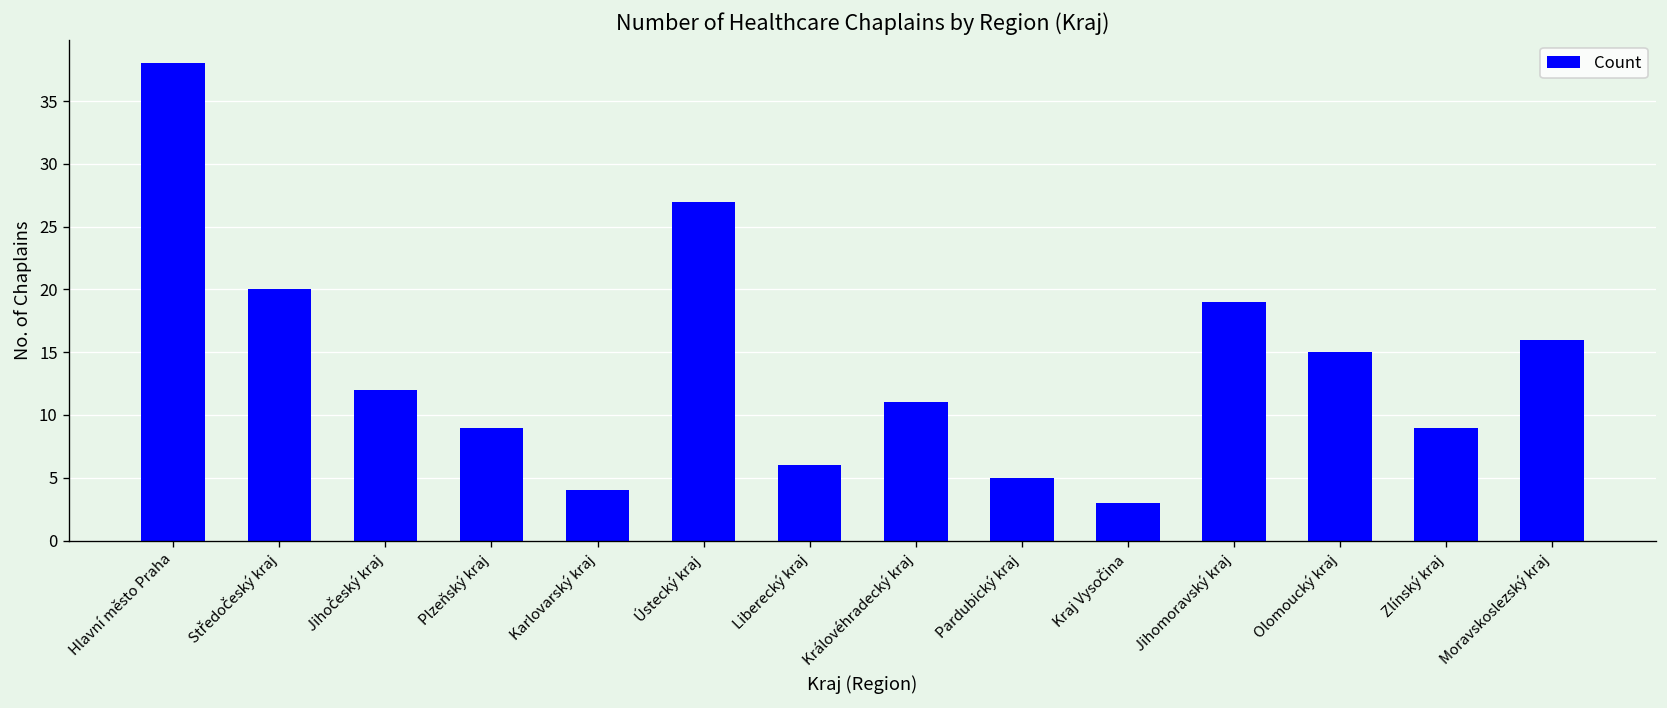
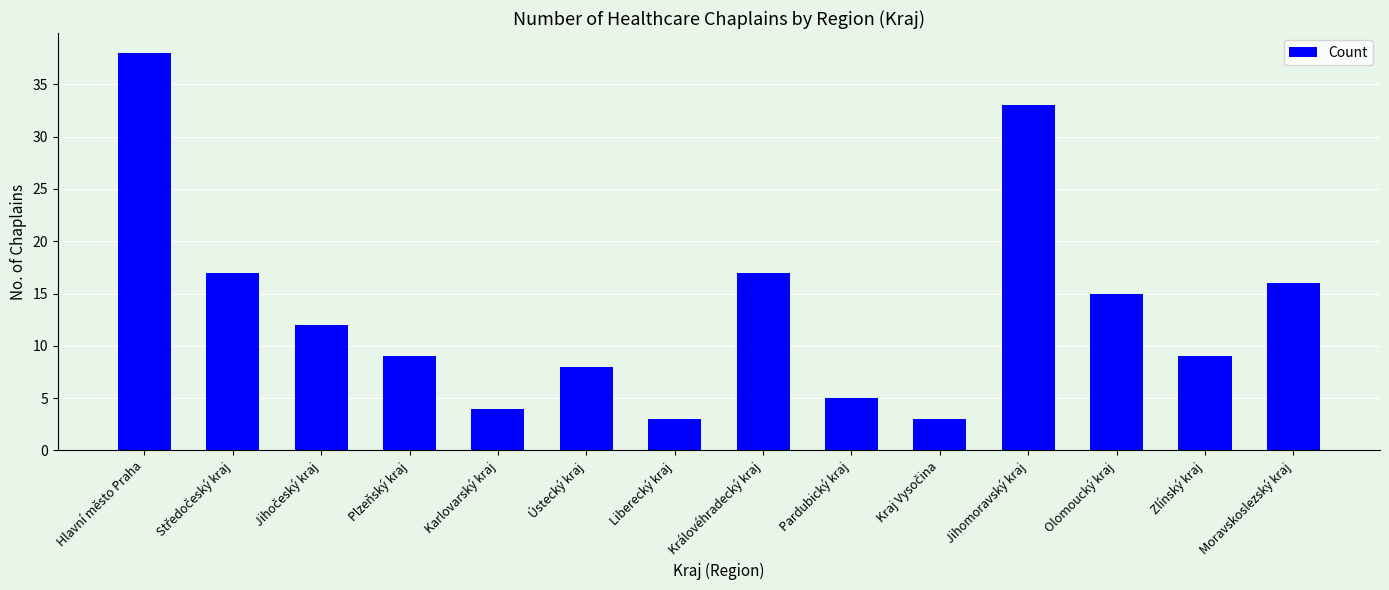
Středočeský kraj: 20 -> 17
Ústecký kraj: 27 -> 8
Liberecký kraj: 6 -> 3
Královéhradecký kraj: 11 -> 17
Jihomoravský kraj: 19 -> 33
